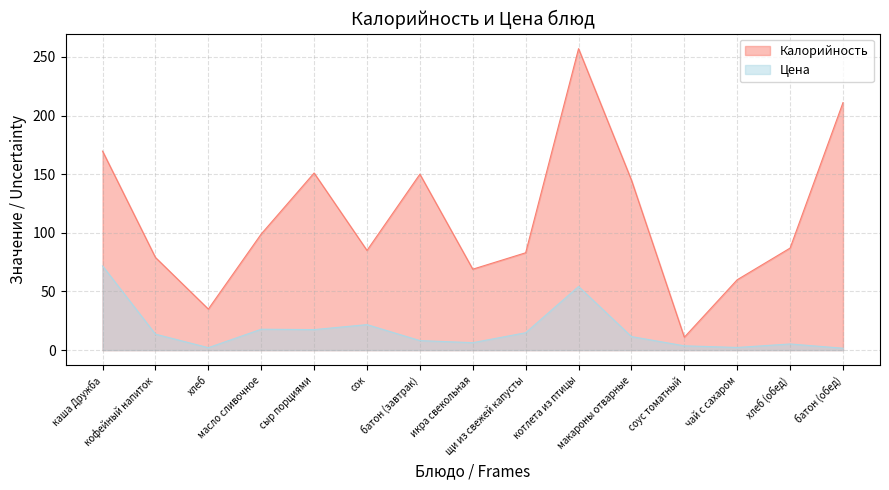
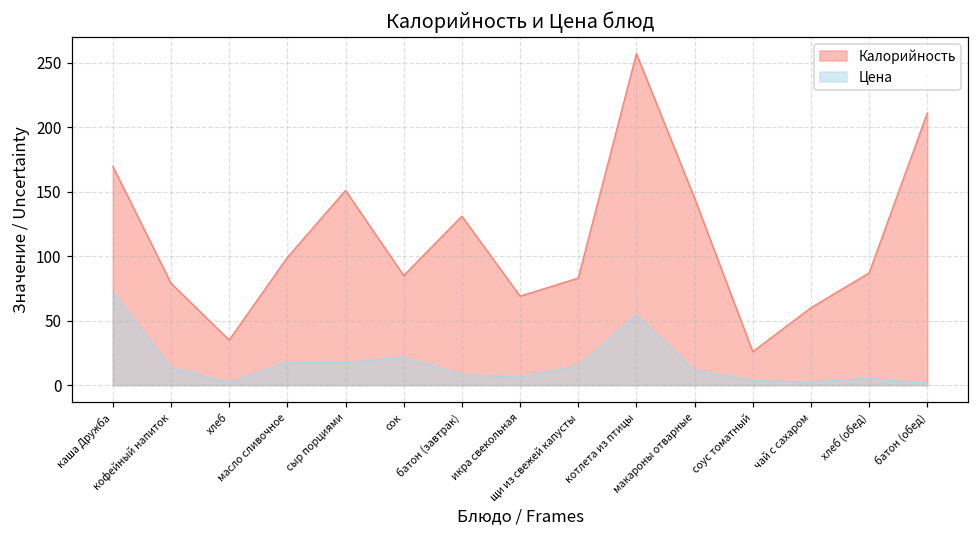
Калорийность, батон (завтрак): 150 -> 131
Калорийность, соус томатный: 11 -> 26
